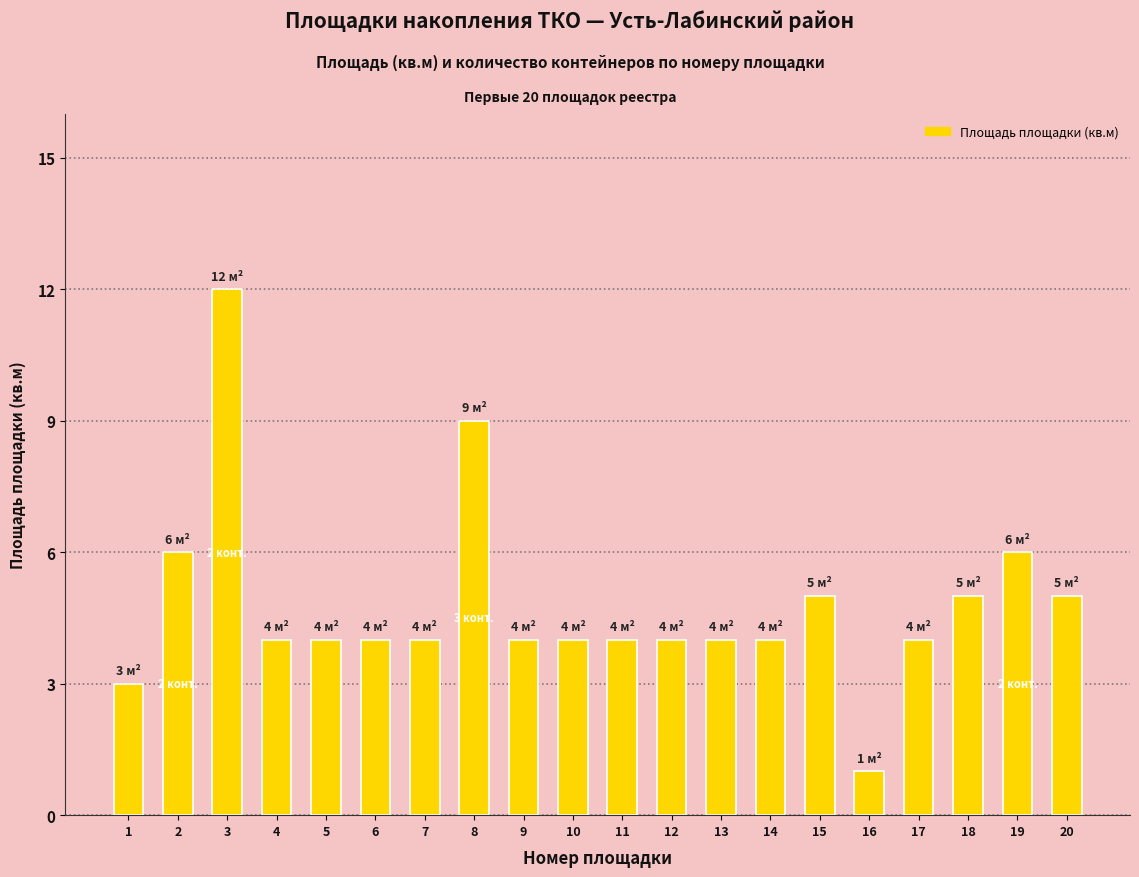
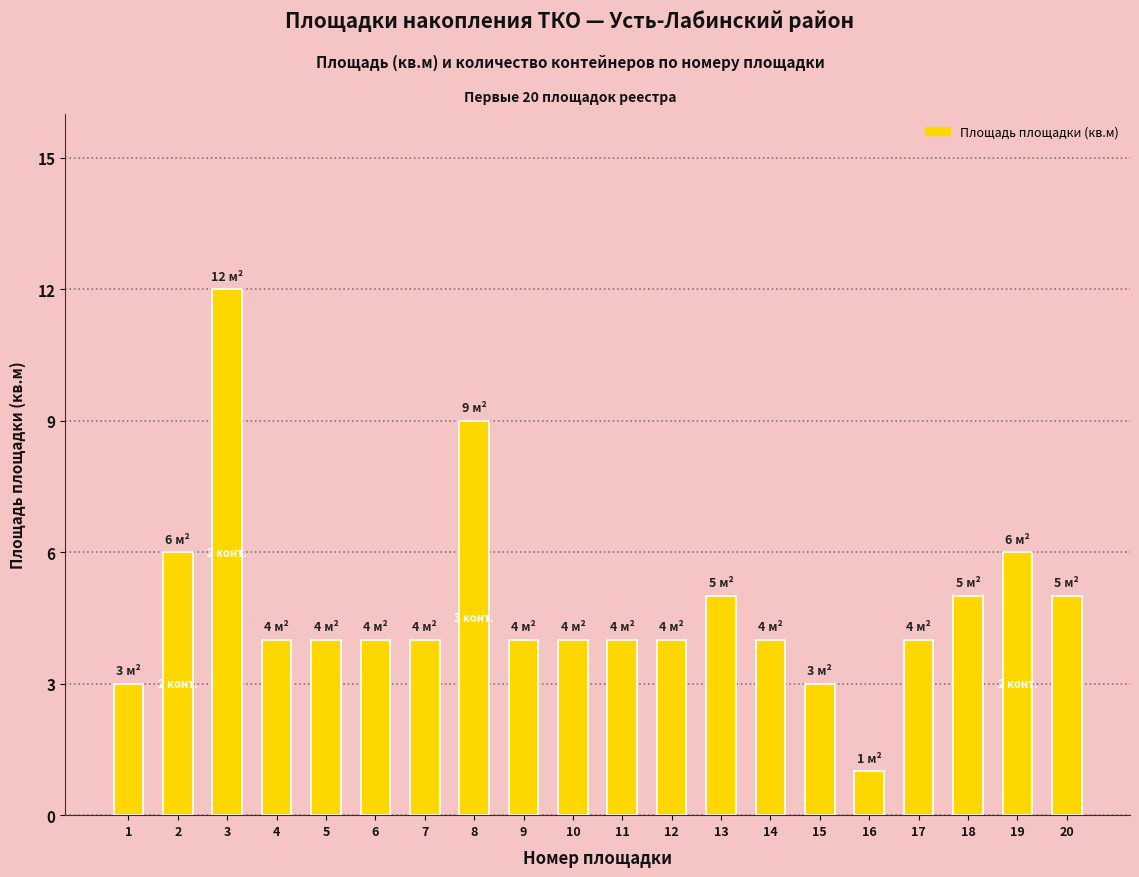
13: 4 -> 5
15: 5 -> 3
